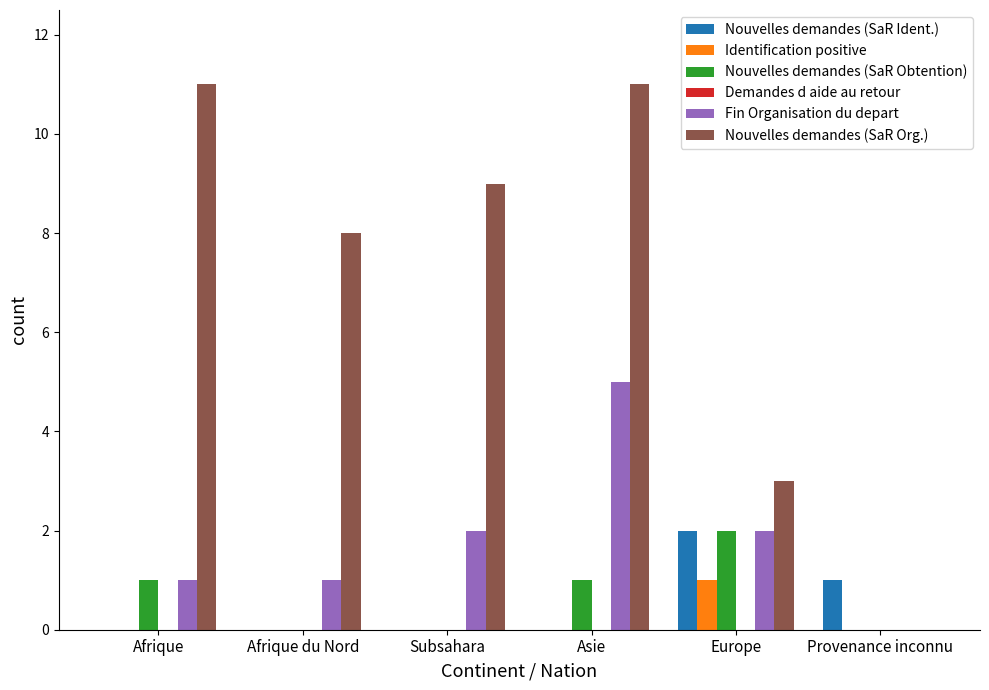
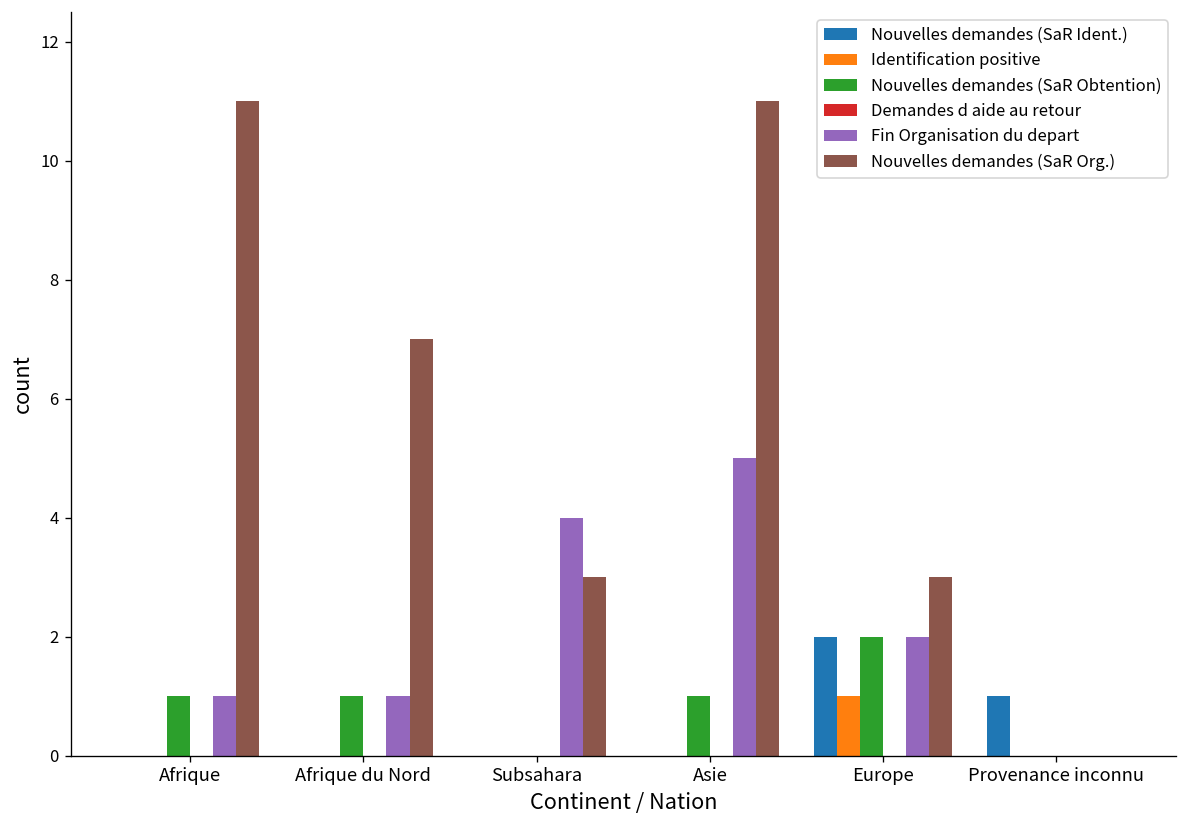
Nouvelles demandes (SaR Obtention), Afrique du Nord: 0 -> 1
Nouvelles demandes (SaR Org.), Afrique du Nord: 8 -> 7
Fin Organisation du depart, Subsahara: 2 -> 4
Nouvelles demandes (SaR Org.), Subsahara: 9 -> 3
